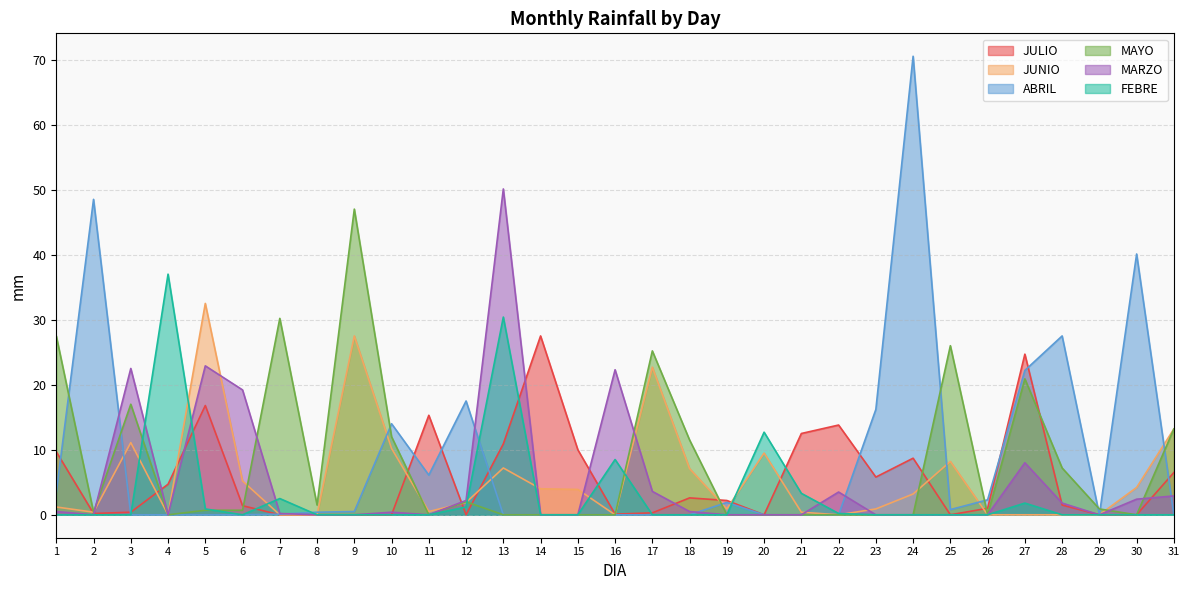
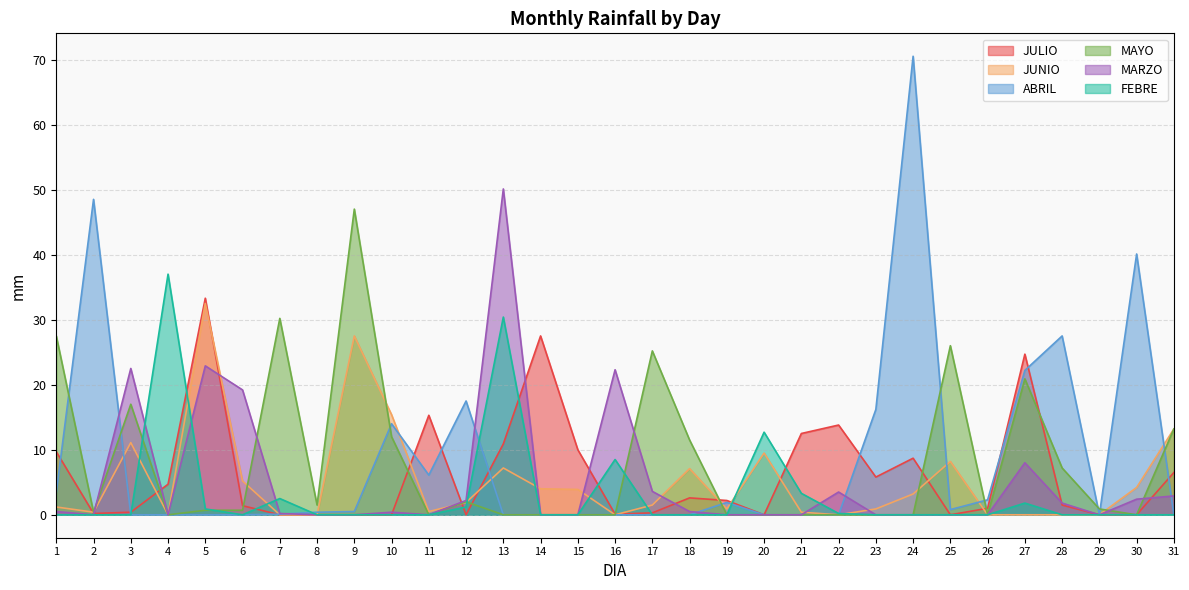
JULIO, 5: 17 -> 33
JUNIO, 10: 10 -> 15
JUNIO, 17: 23 -> 2
